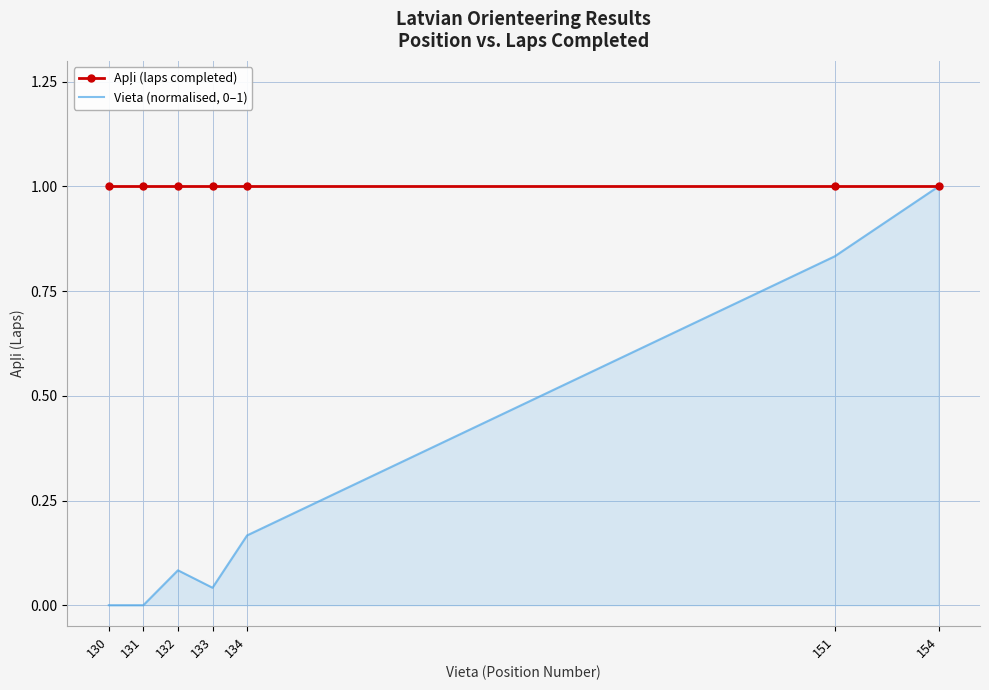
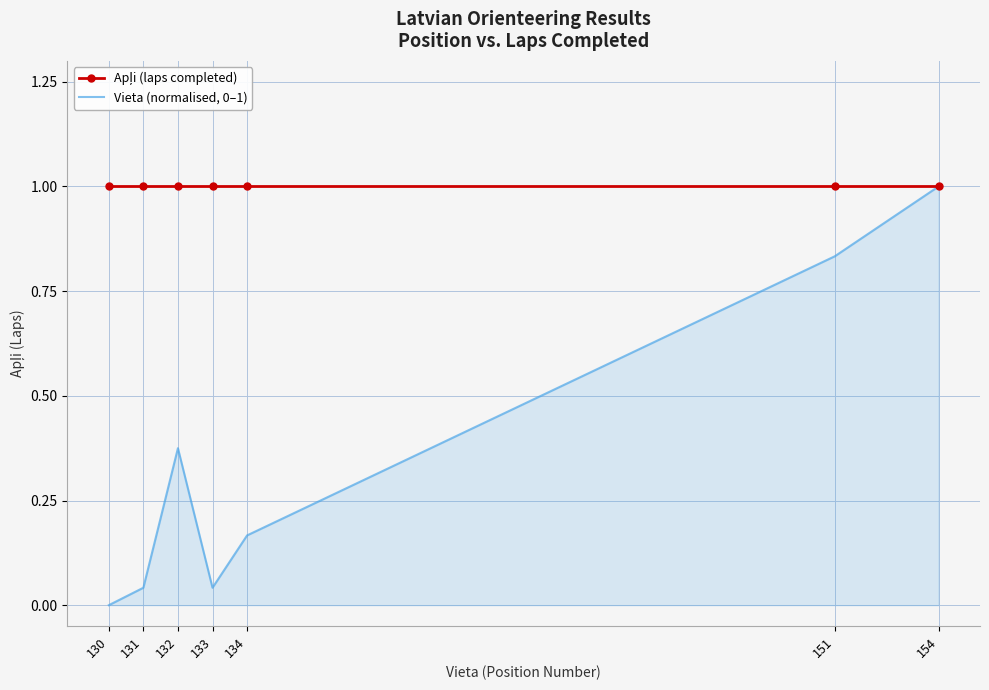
Vieta (normalised, 0–1), 131: 0.00 -> 0.04
Vieta (normalised, 0–1), 132: 0.08 -> 0.38
